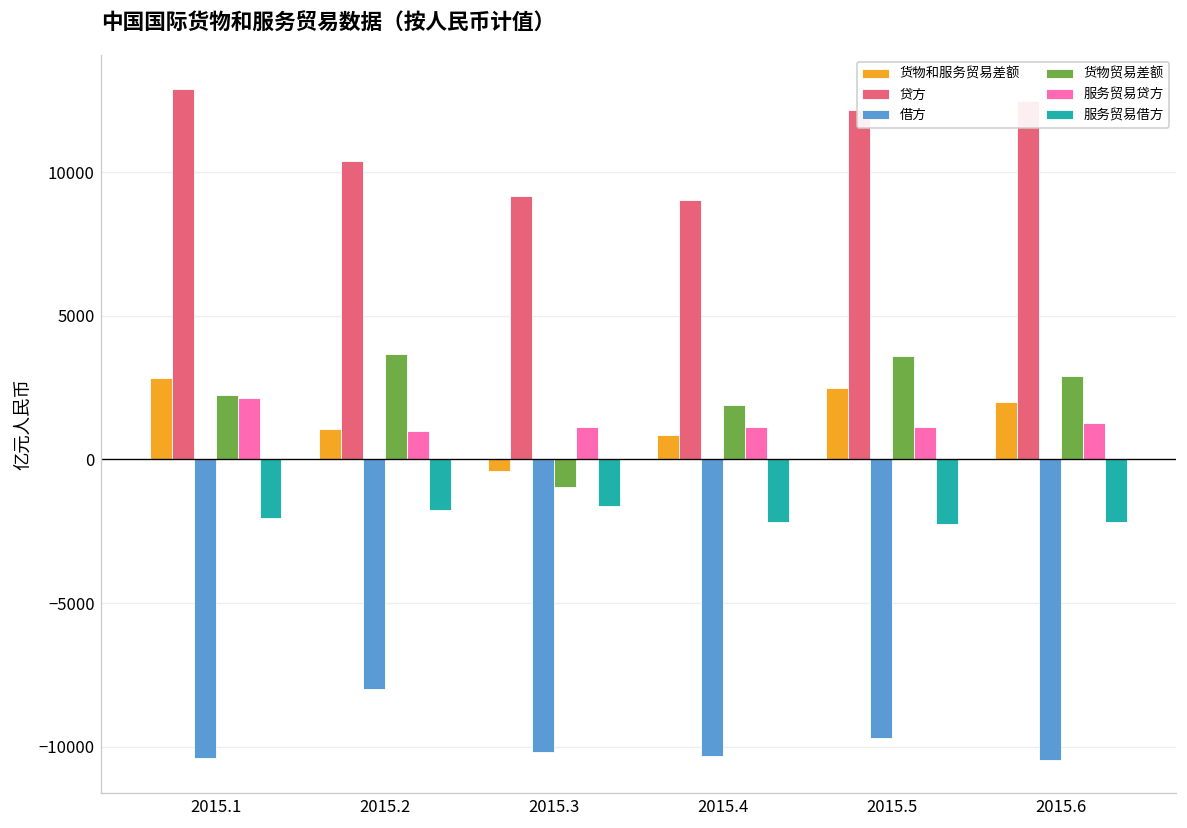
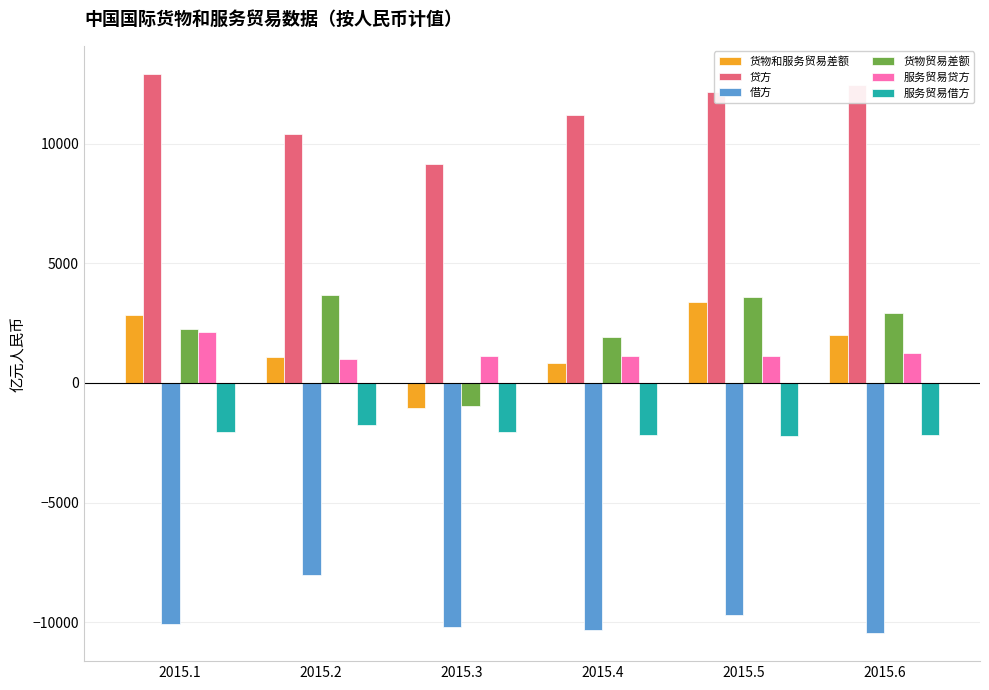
借方, 2015.1: -10400 -> -10100
货物和服务贸易差额, 2015.3: -400 -> -1000
服务贸易借方, 2015.3: -1600 -> -2100
贷方, 2015.4: 9000 -> 11200
货物和服务贸易差额, 2015.5: 2500 -> 3400
